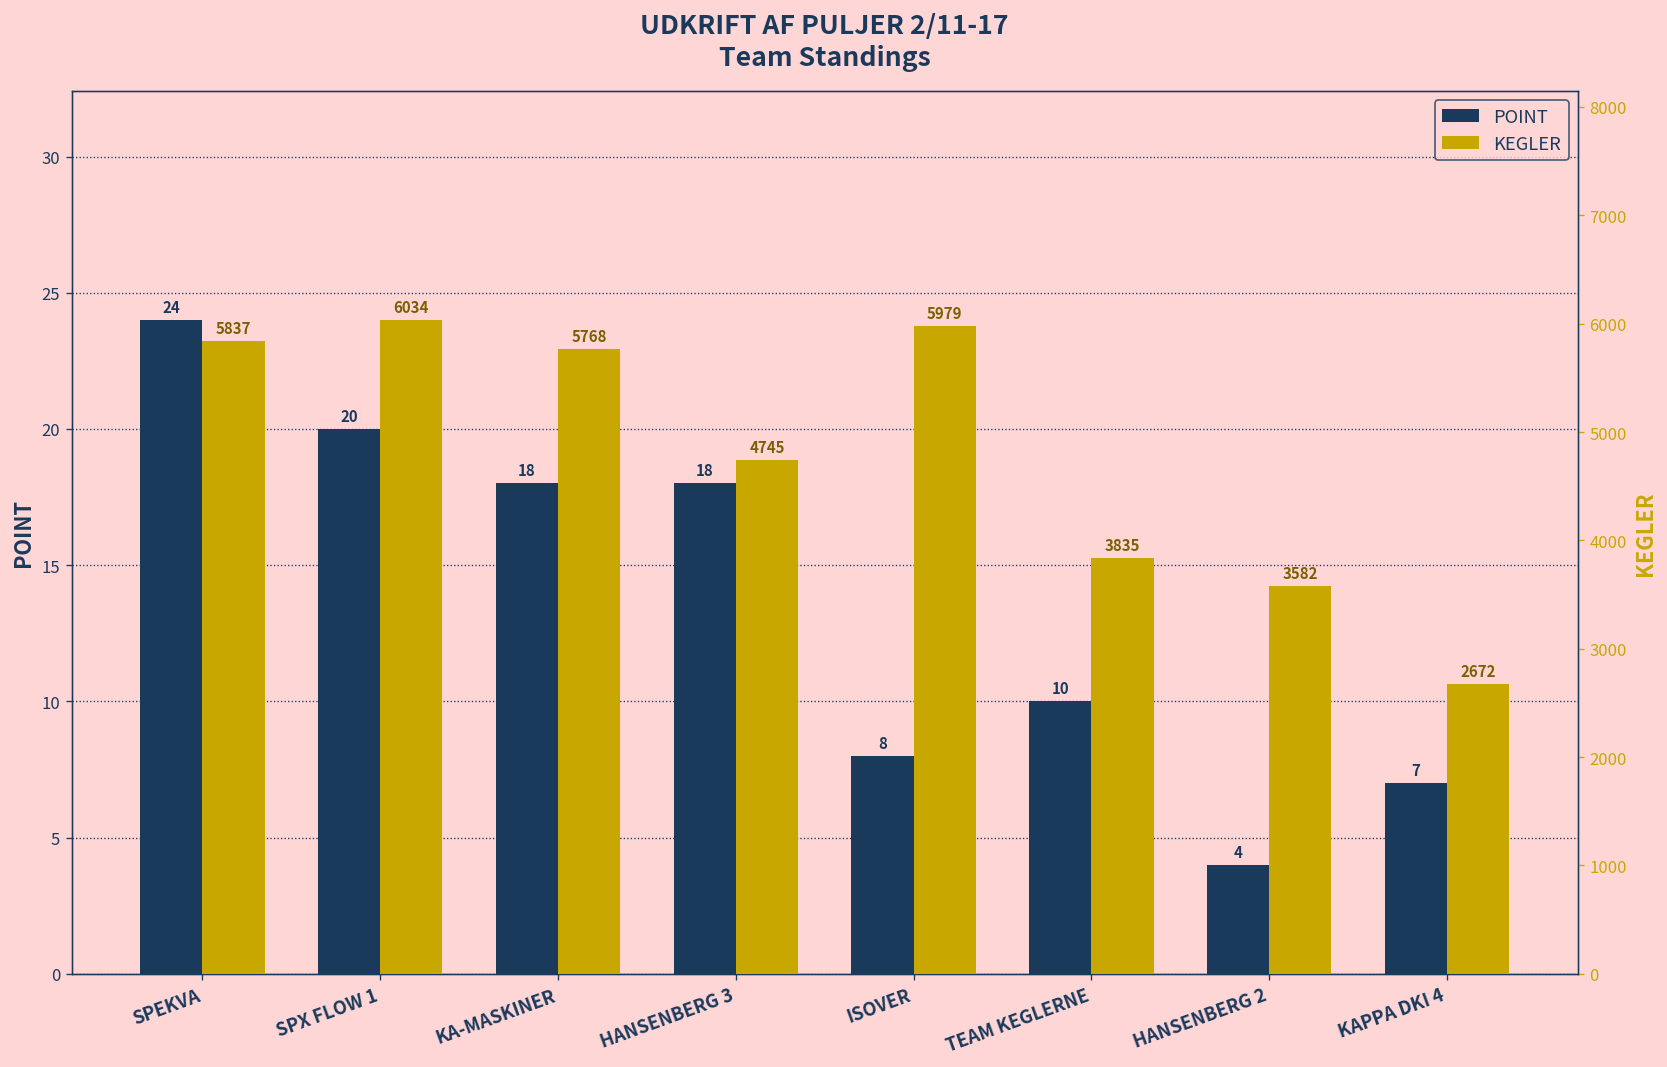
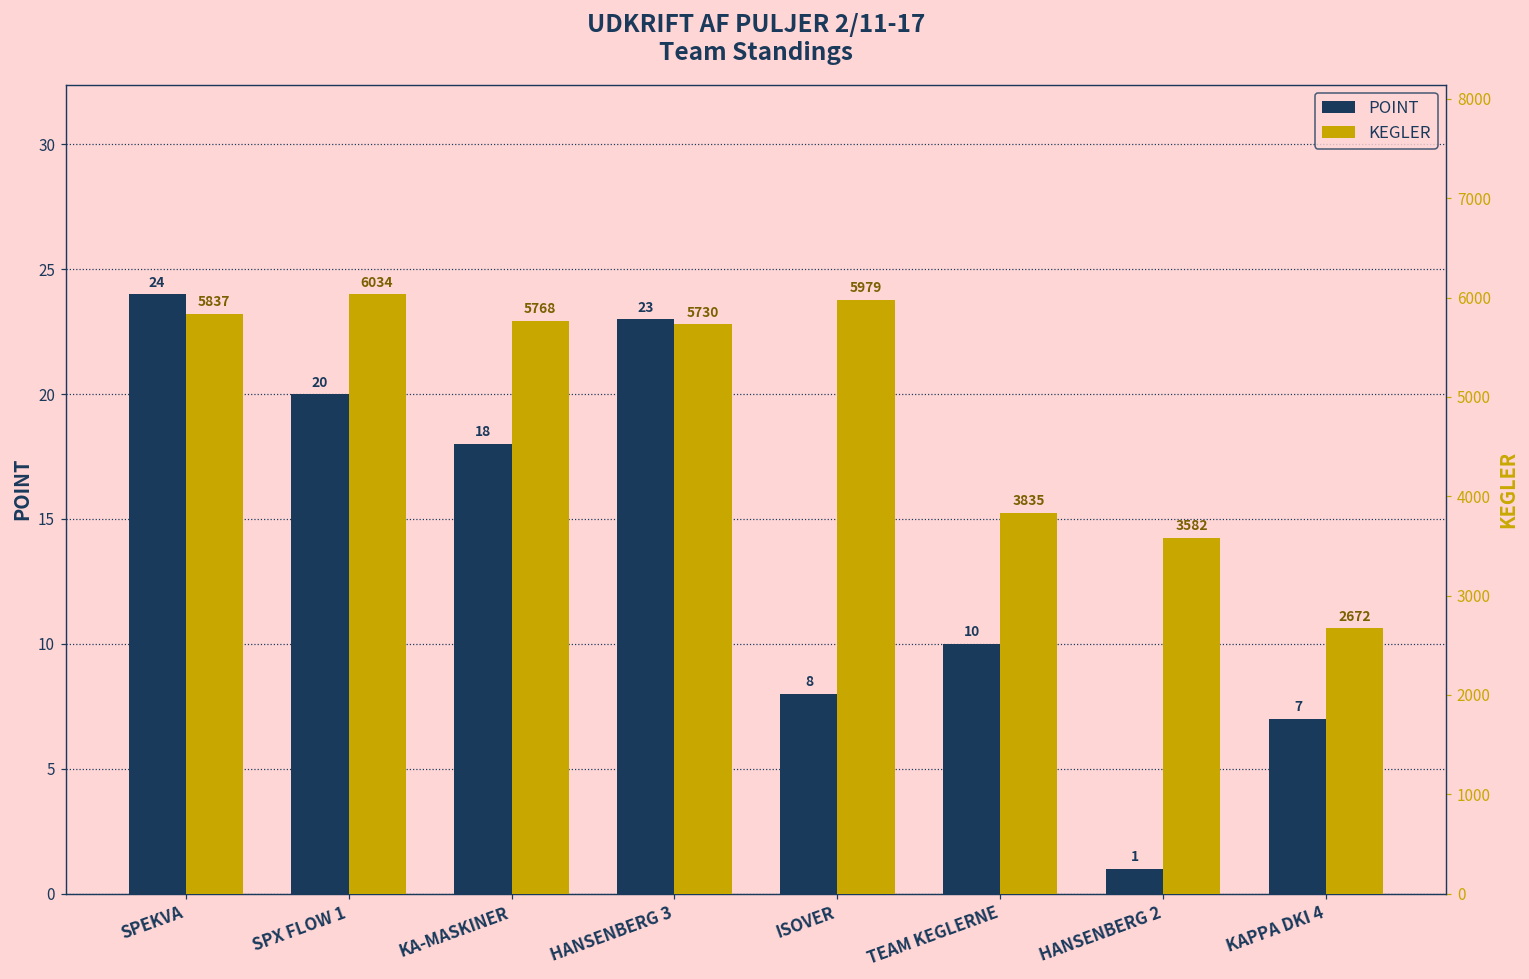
POINT, HANSENBERG 3: 18 -> 23
POINT, HANSENBERG 2: 4 -> 1
KEGLER, HANSENBERG 3: 4745 -> 5730
